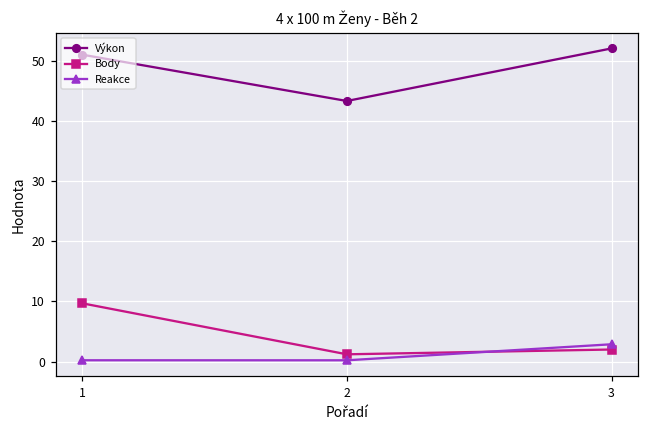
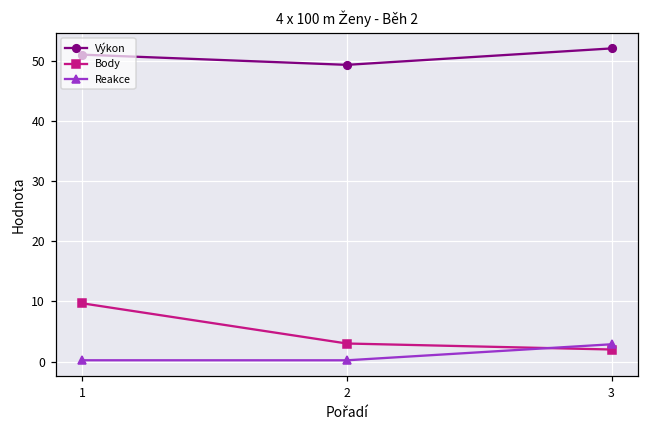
Výkon, 2: 43 -> 49
Body, 2: 1 -> 3
